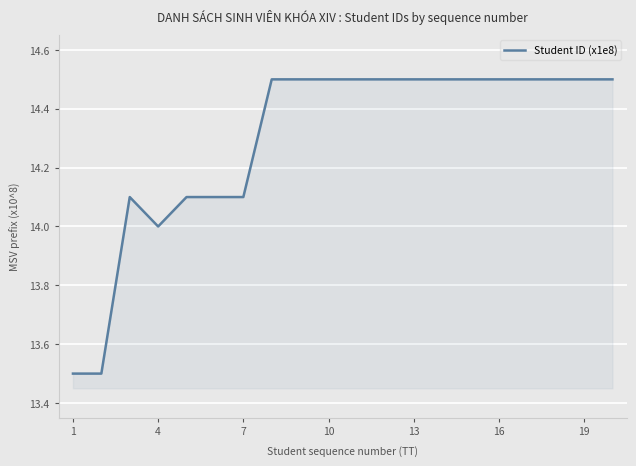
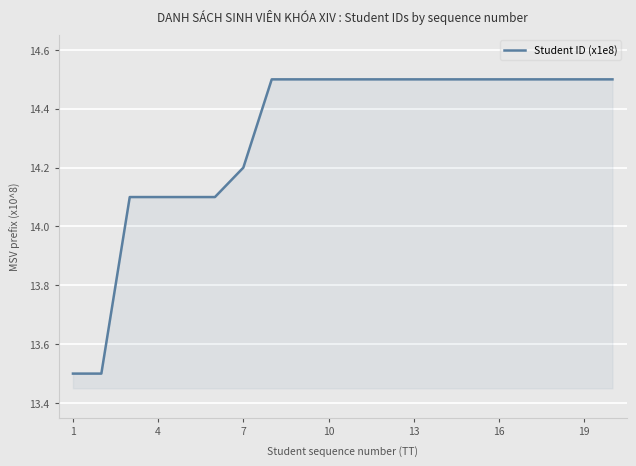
4: 14.0 -> 14.1
7: 14.1 -> 14.2
